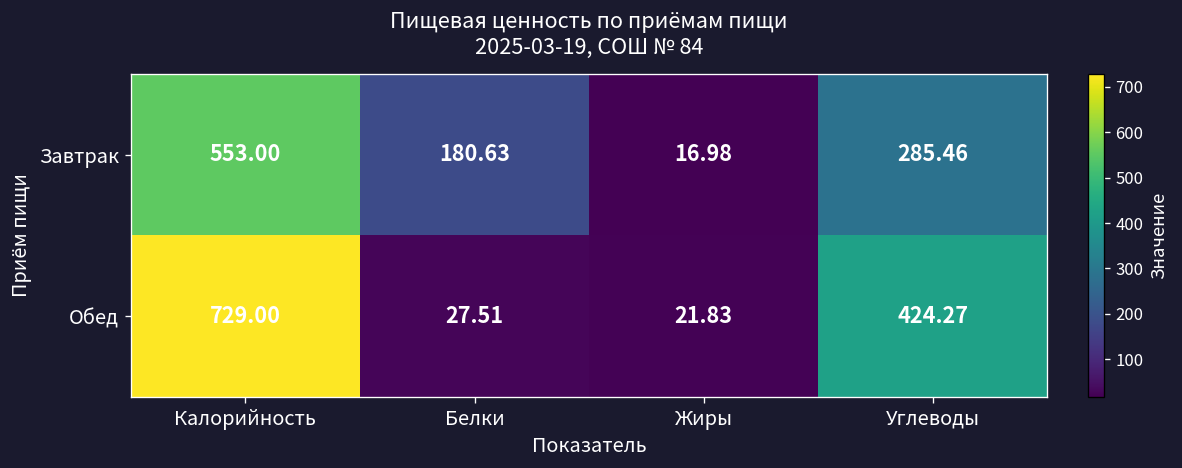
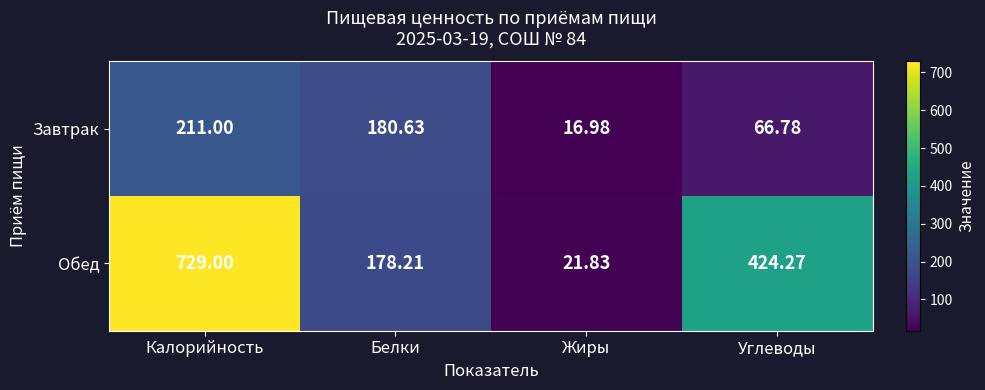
Завтрак, Калорийность: 553.00 -> 211.00
Завтрак, Углеводы: 285.46 -> 66.78
Обед, Белки: 27.51 -> 178.21
